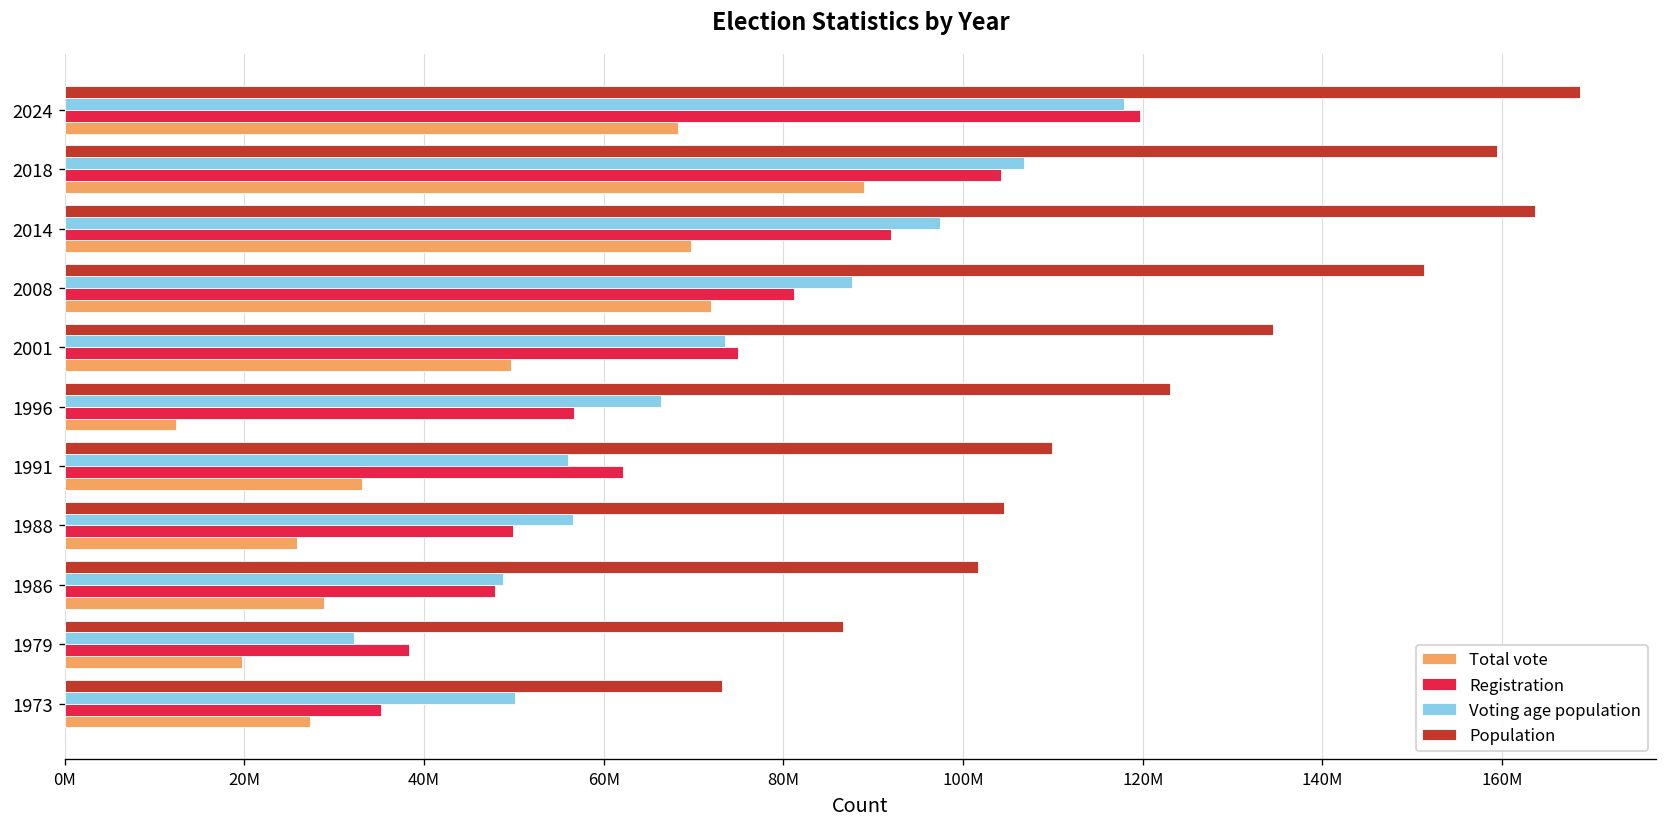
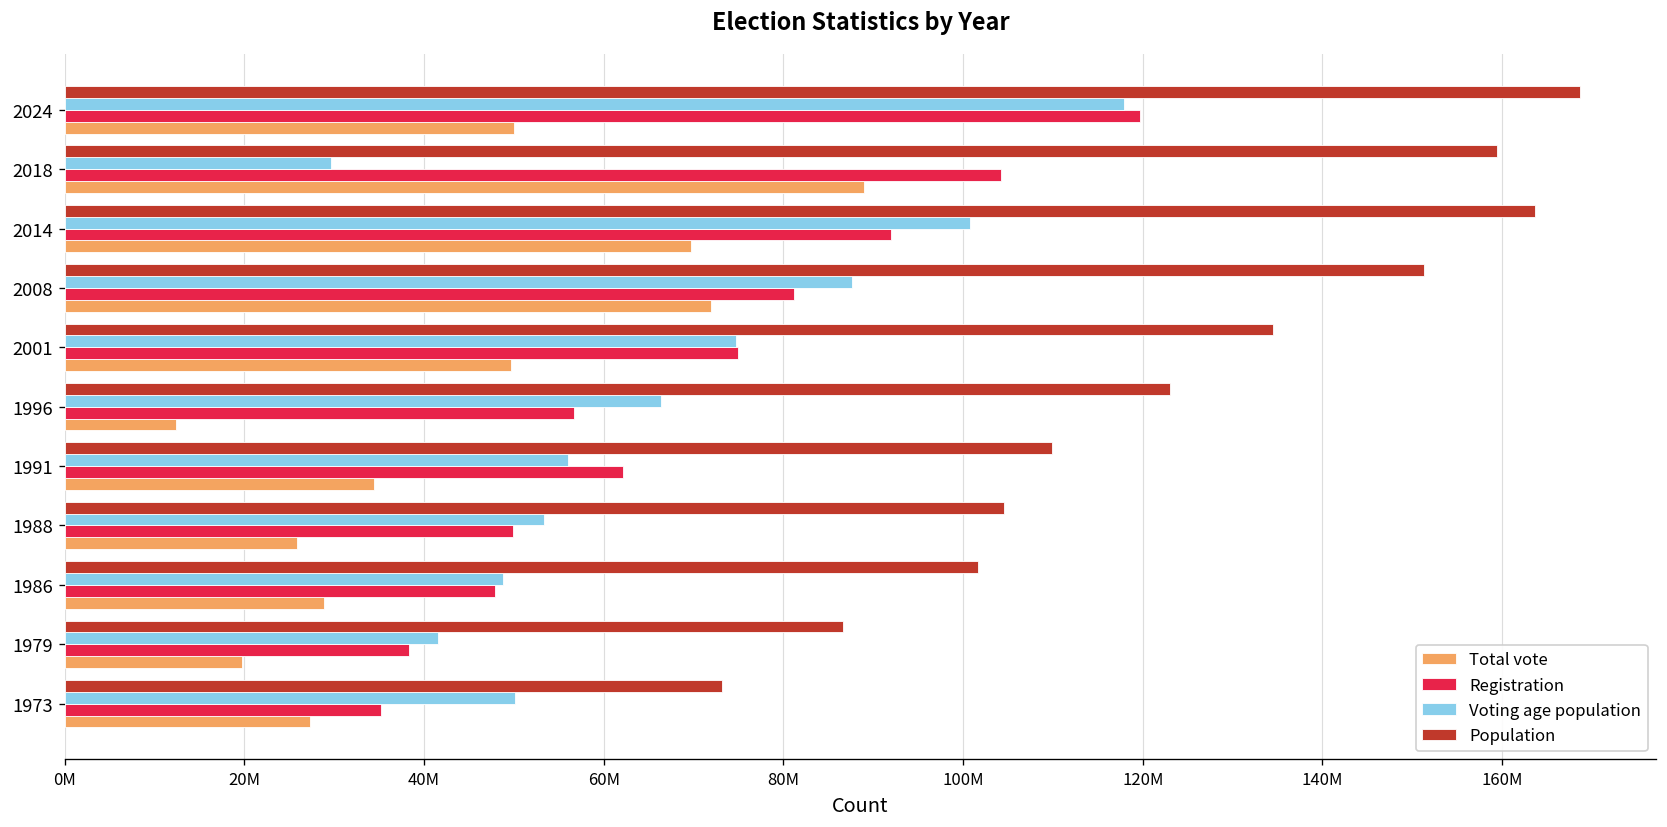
Total vote, 2024: 68000000 -> 50000000
Voting age population, 2018: 107000000 -> 30000000
Voting age population, 2014: 97000000 -> 101000000
Voting age population, 2001: 73000000 -> 75000000
Total vote, 1991: 33000000 -> 34000000
Voting age population, 1988: 57000000 -> 53000000
Voting age population, 1979: 32000000 -> 42000000
